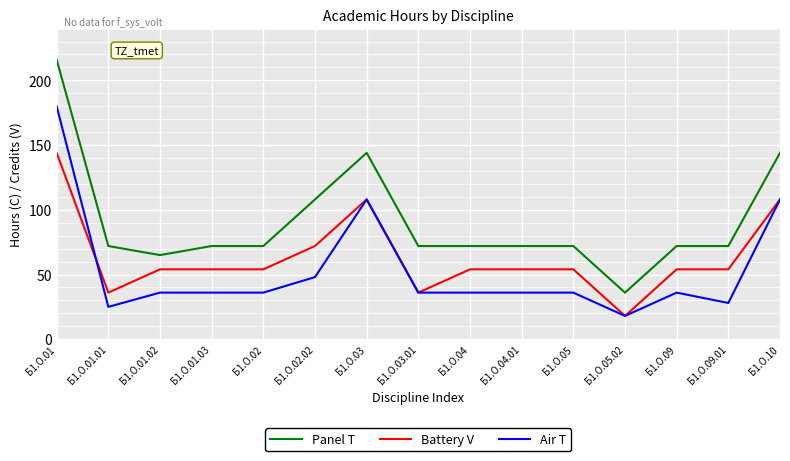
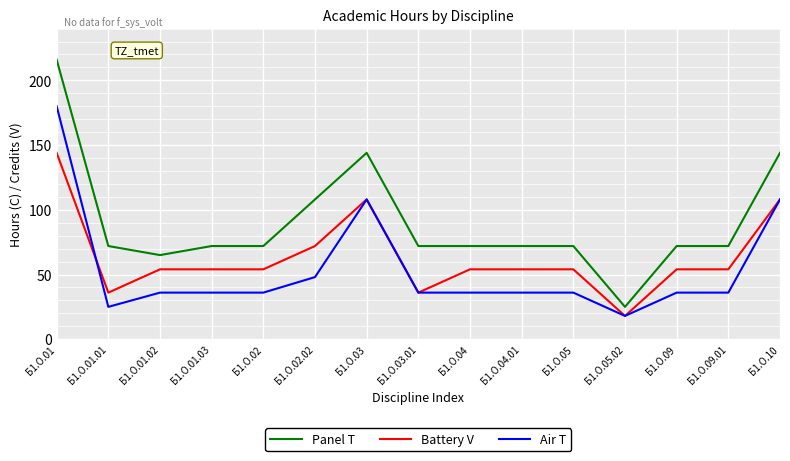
Panel T, Б1.О.05.02: 36 -> 25
Air T, Б1.О.09.01: 28 -> 36
